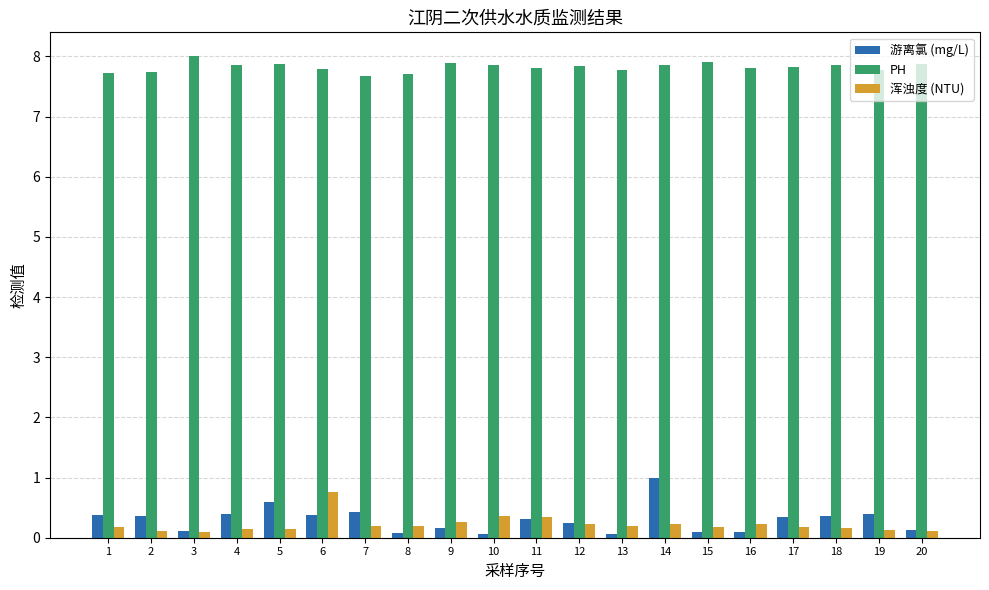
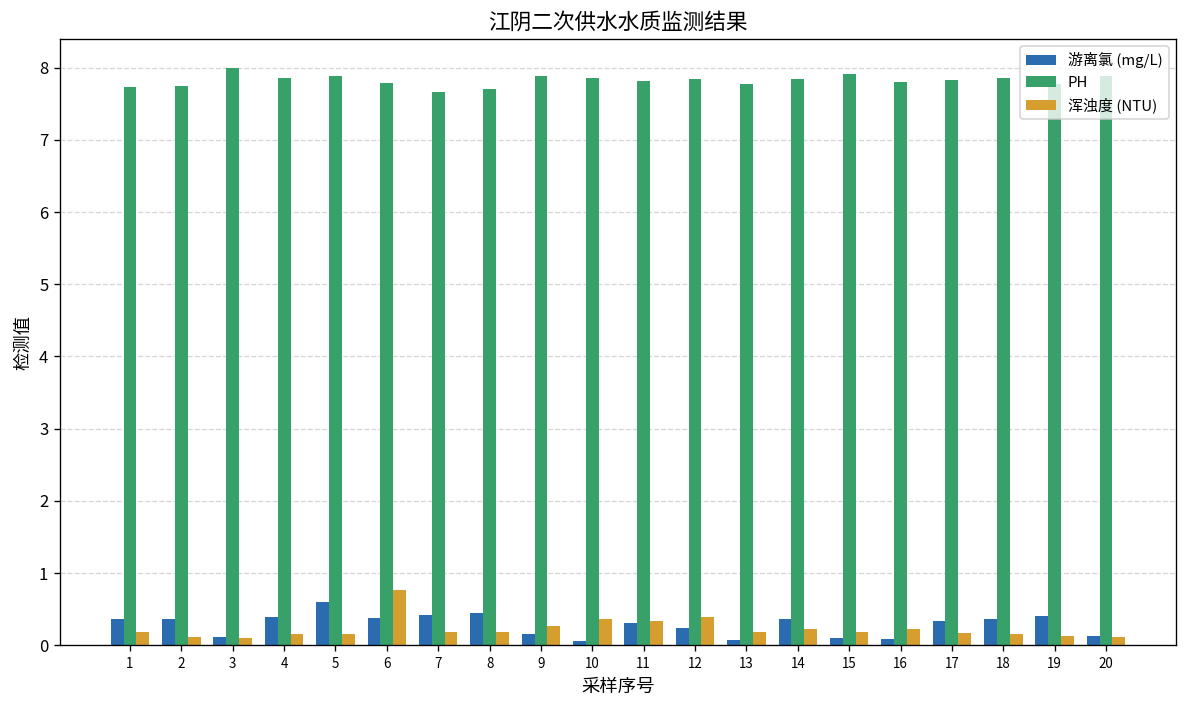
游离氯 (mg/L), 8: 0.1 -> 0.4
浑浊度 (NTU), 12: 0.2 -> 0.4
游离氯 (mg/L), 14: 1.0 -> 0.4
